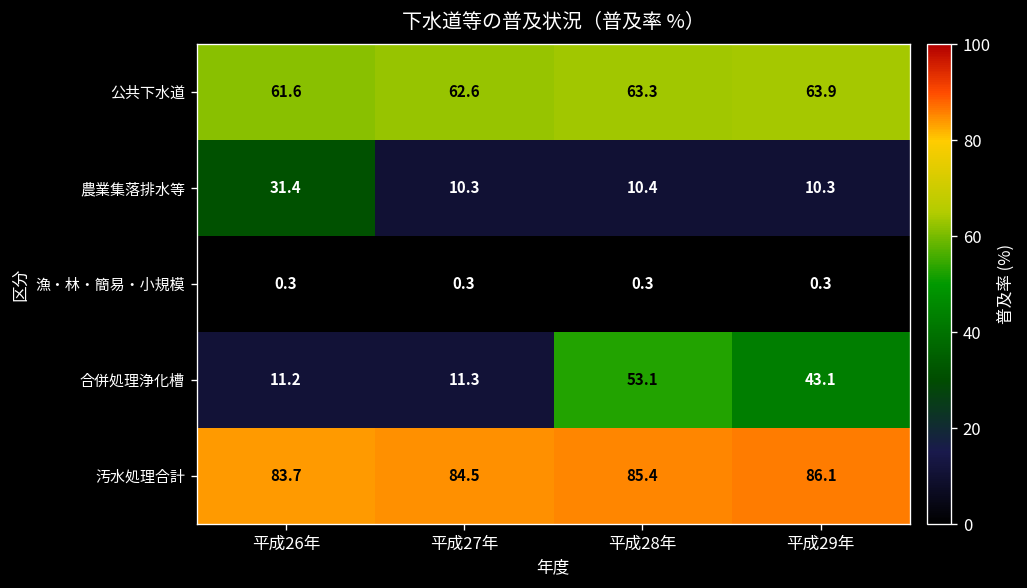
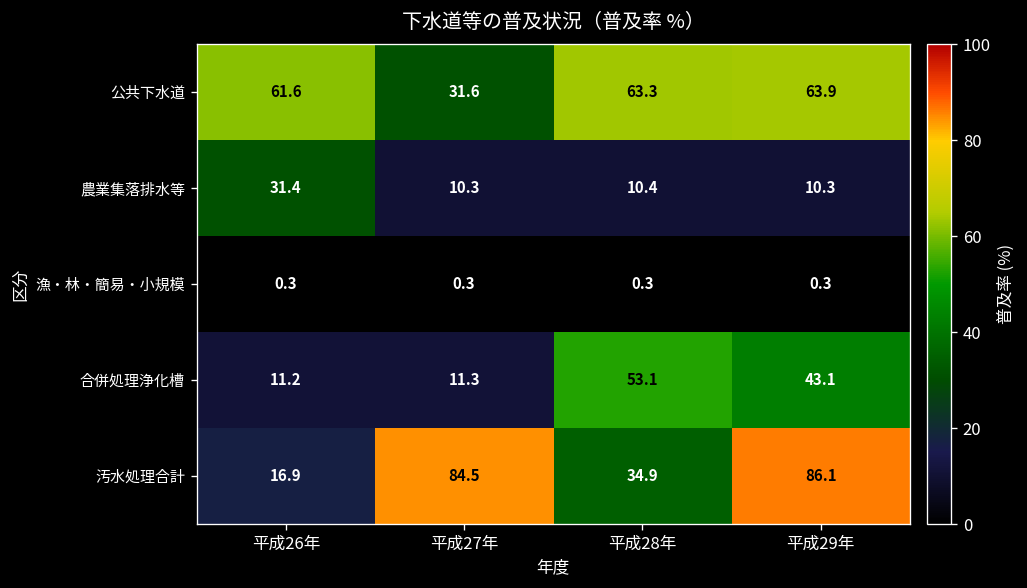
公共下水道, 平成27年: 62.6 -> 31.6
汚水処理合計, 平成26年: 83.7 -> 16.9
汚水処理合計, 平成28年: 85.4 -> 34.9
